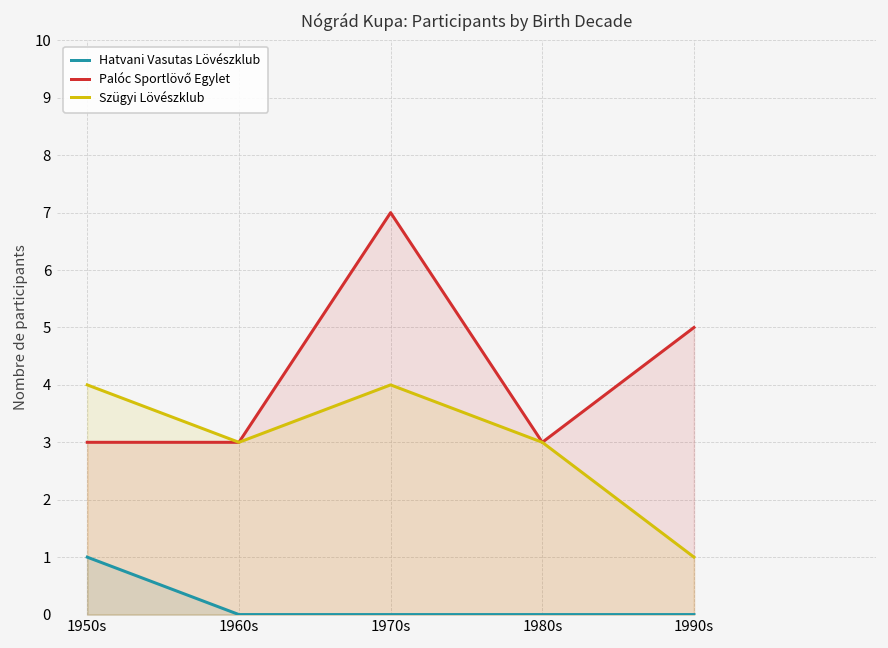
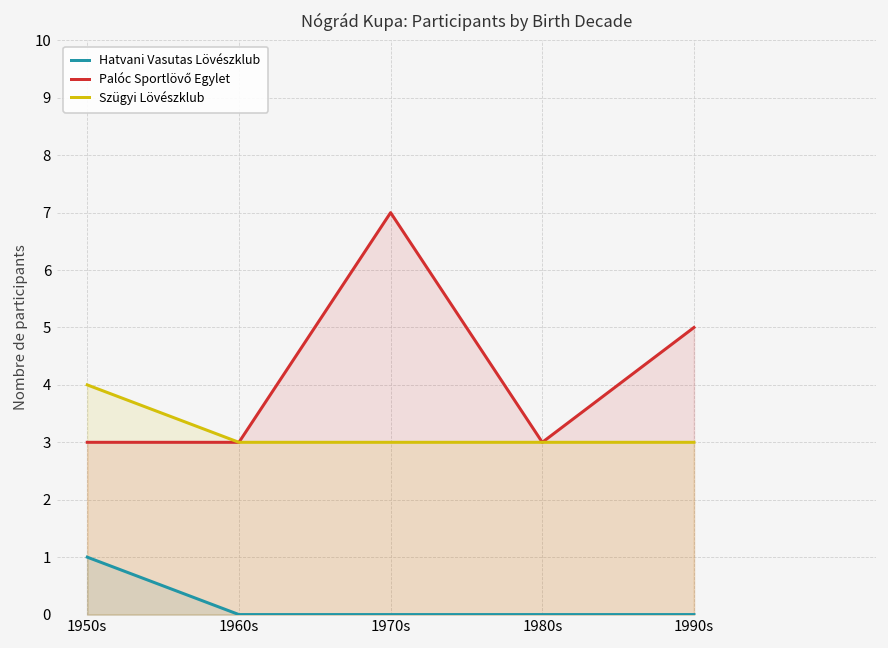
Szügyi Lövészklub, 1970s: 4 -> 3
Szügyi Lövészklub, 1990s: 1 -> 3
